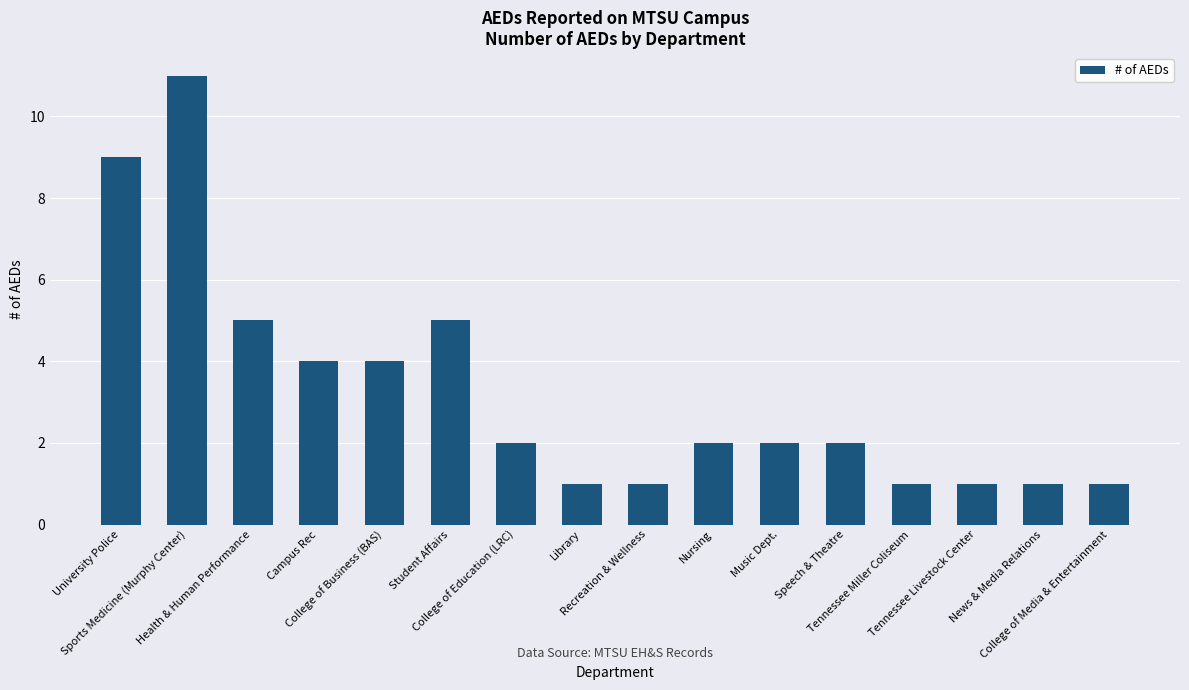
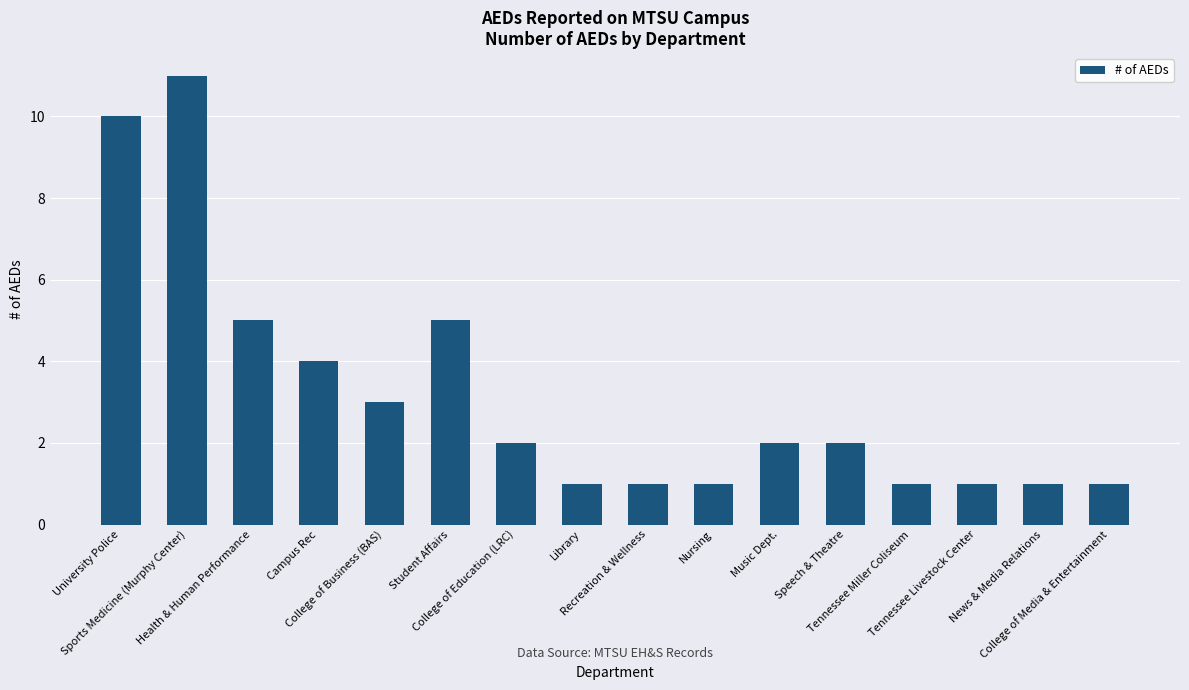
University Police: 9 -> 10
College of Business (BAS): 4 -> 3
Nursing: 2 -> 1
